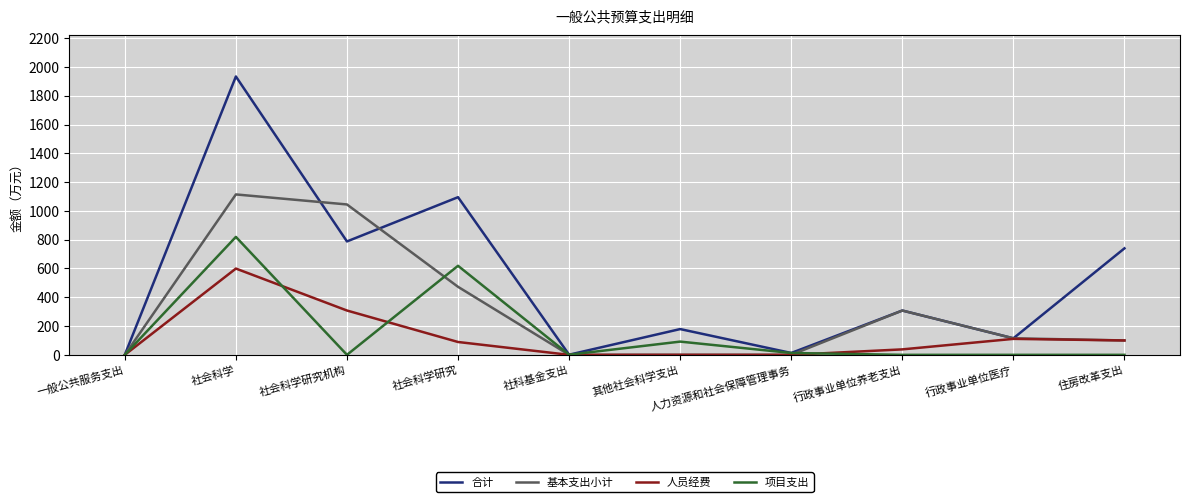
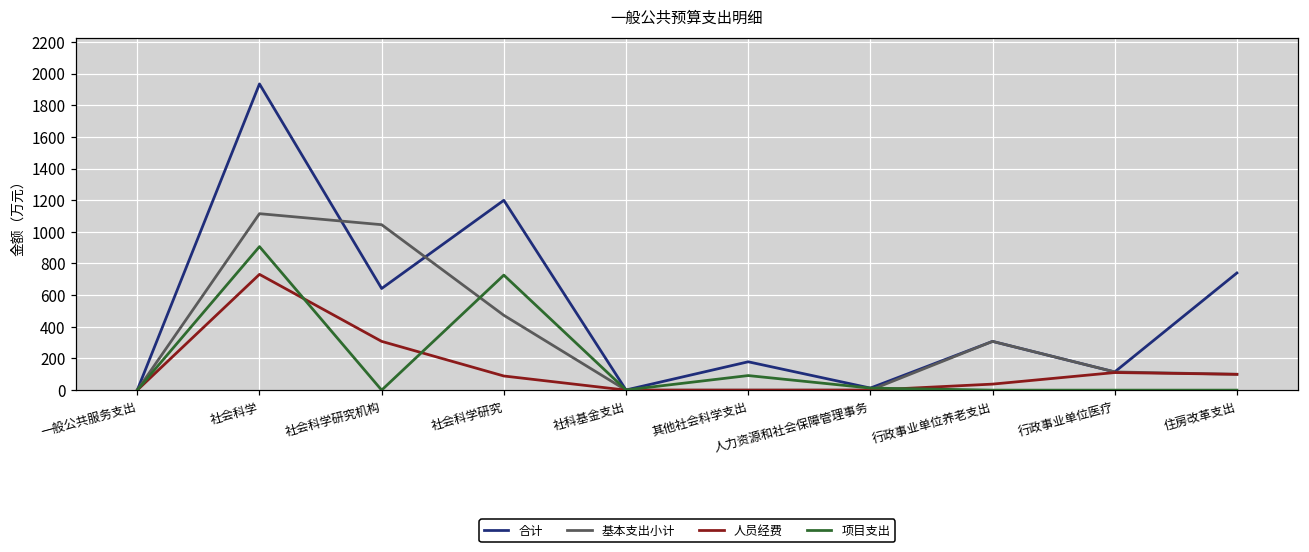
人员经费, 社会科学: 600 -> 730
项目支出, 社会科学: 820 -> 910
合计, 社会科学研究机构: 790 -> 640
合计, 社会科学研究: 1100 -> 1200
项目支出, 社会科学研究: 620 -> 730
